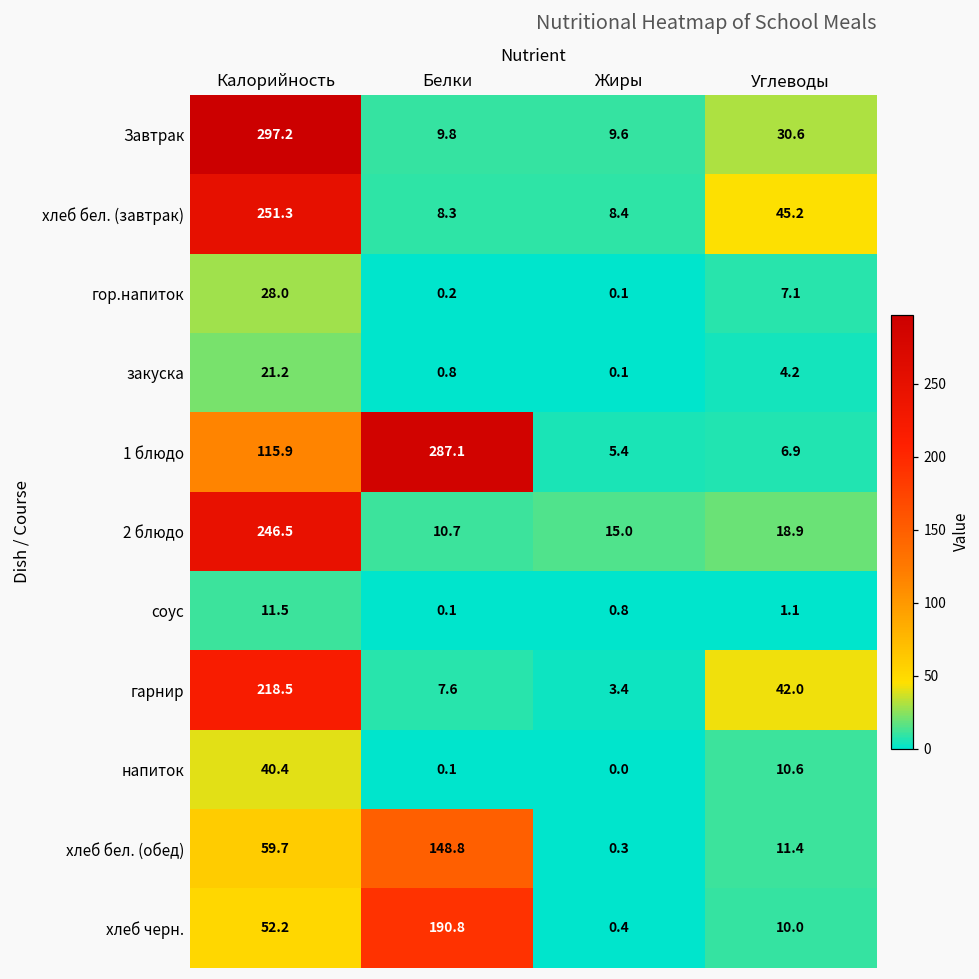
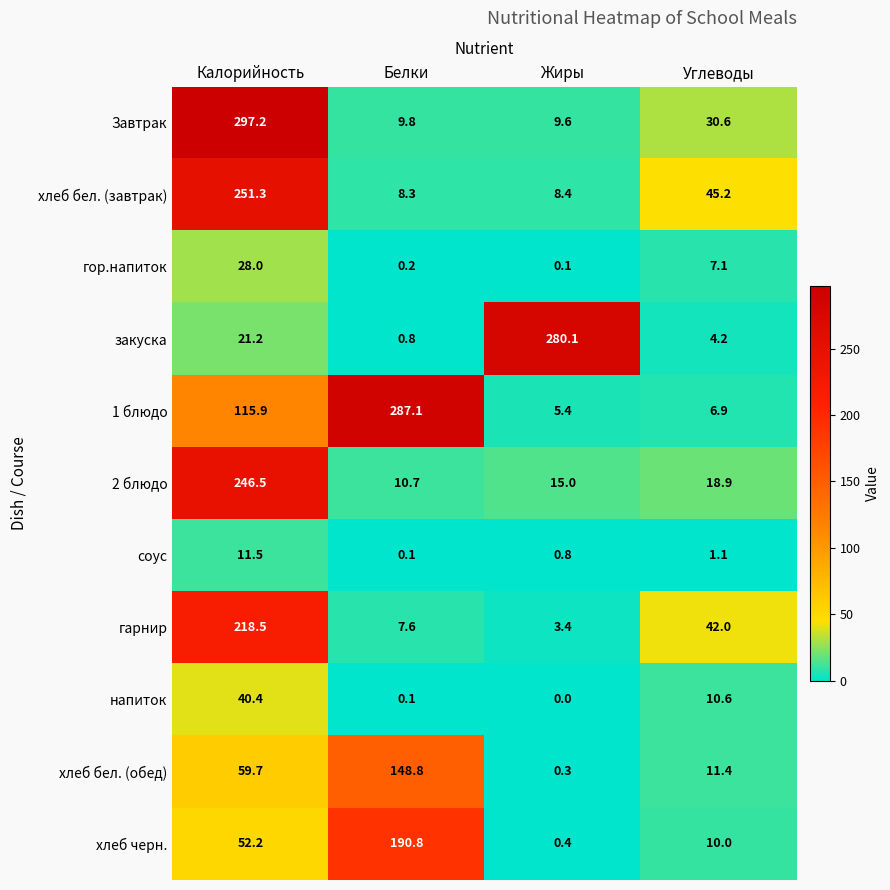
закуска, Жиры: 0.1 -> 280.1
